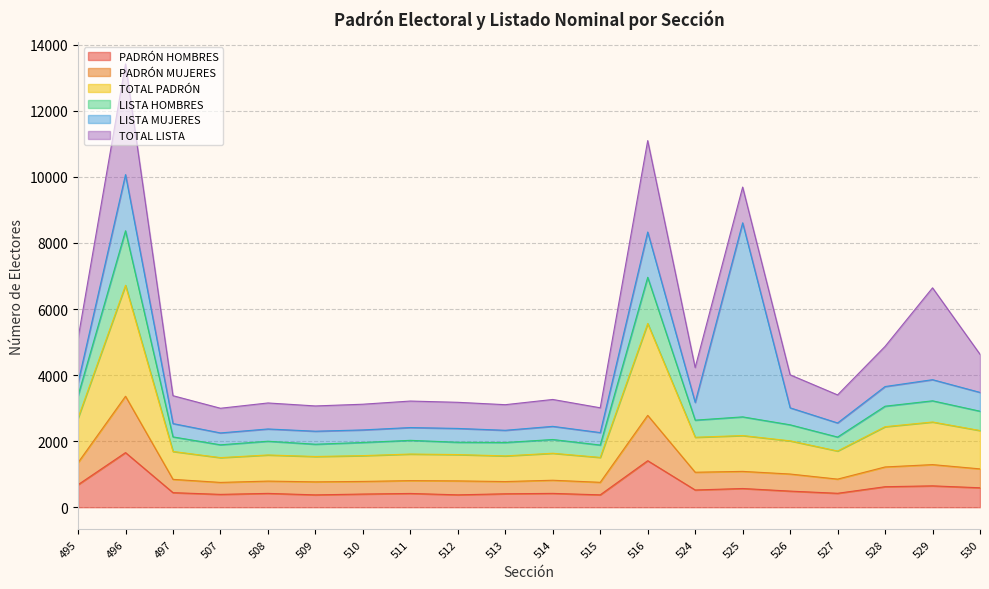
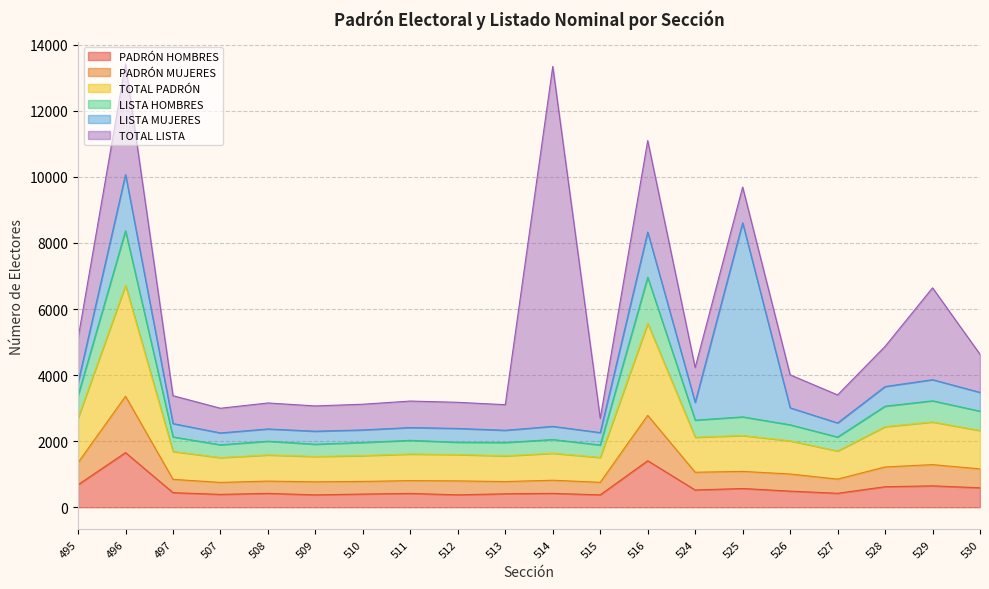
TOTAL LISTA, 514: 800 -> 10900
TOTAL LISTA, 515: 800 -> 400
